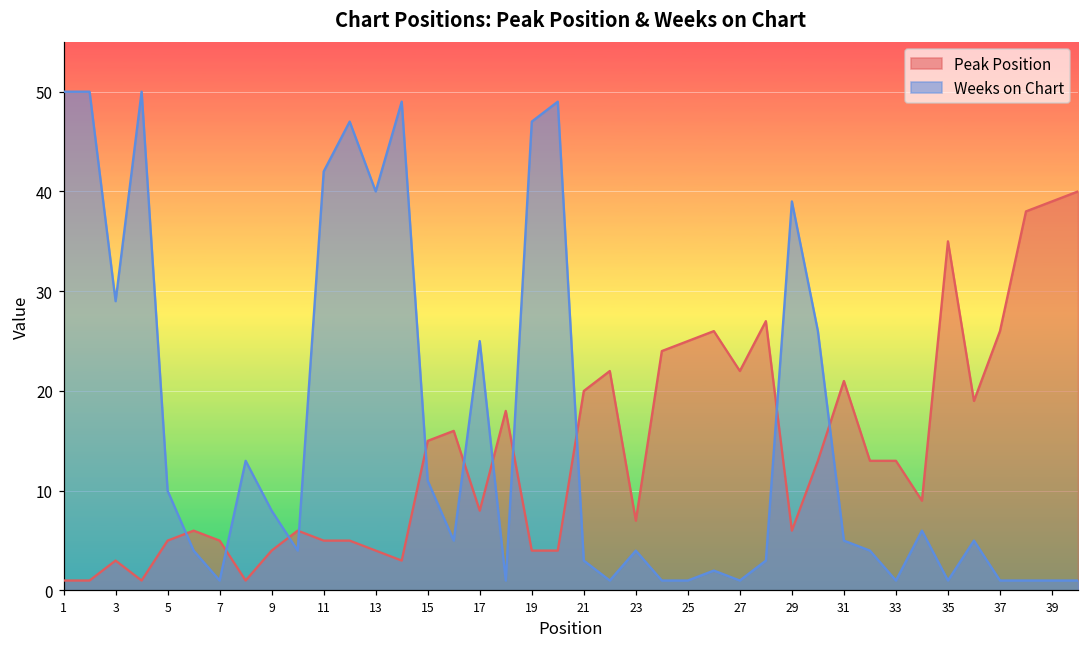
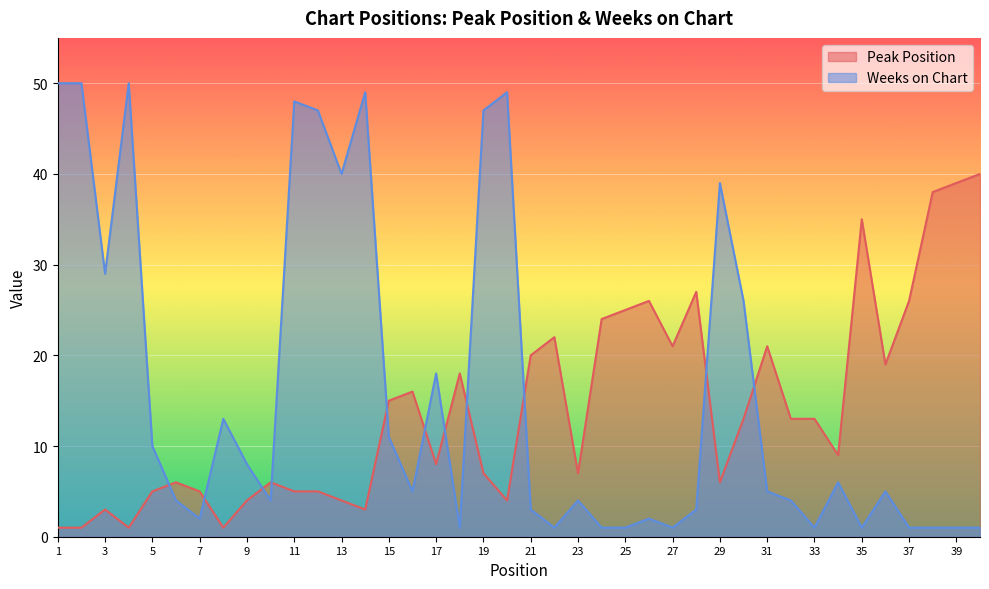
Weeks on Chart, 7: 1 -> 2
Weeks on Chart, 11: 42 -> 48
Weeks on Chart, 17: 25 -> 18
Peak Position, 19: 4 -> 7
Peak Position, 27: 22 -> 21
